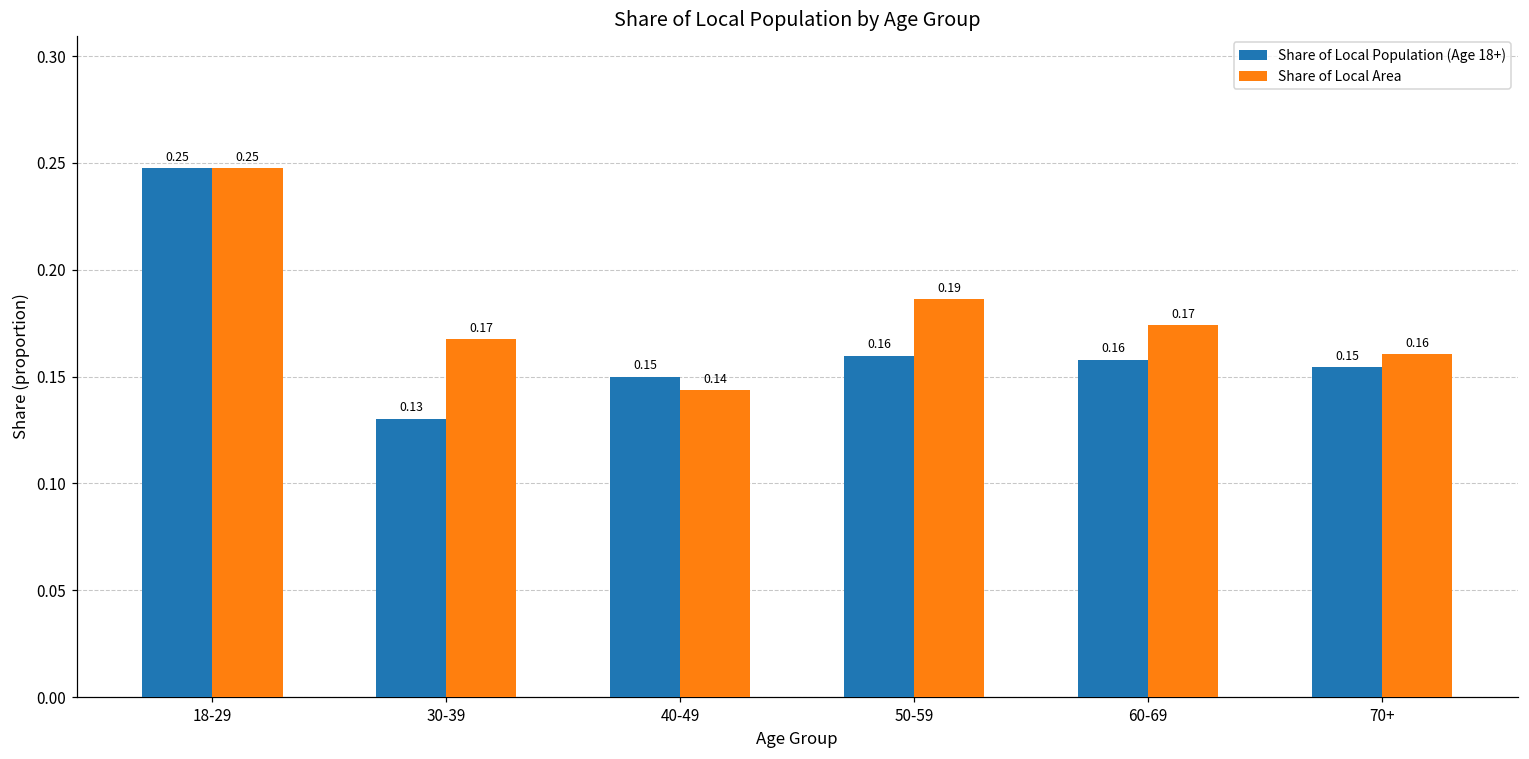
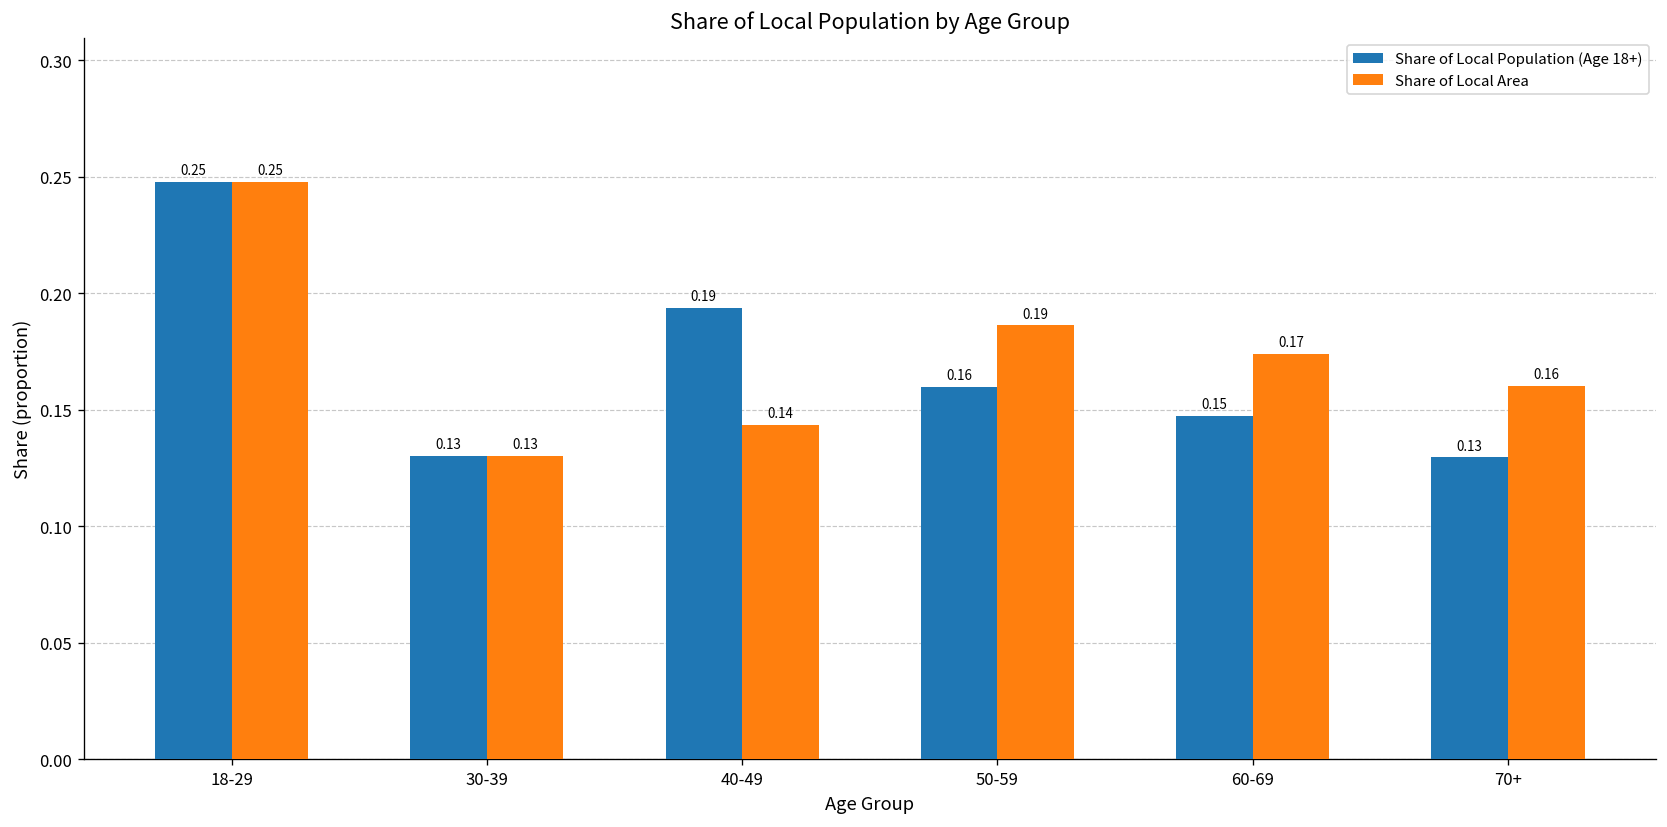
Share of Local Area, 30-39: 0.17 -> 0.13
Share of Local Population (Age 18+), 40-49: 0.15 -> 0.19
Share of Local Population (Age 18+), 60-69: 0.16 -> 0.15
Share of Local Population (Age 18+), 70+: 0.15 -> 0.13
